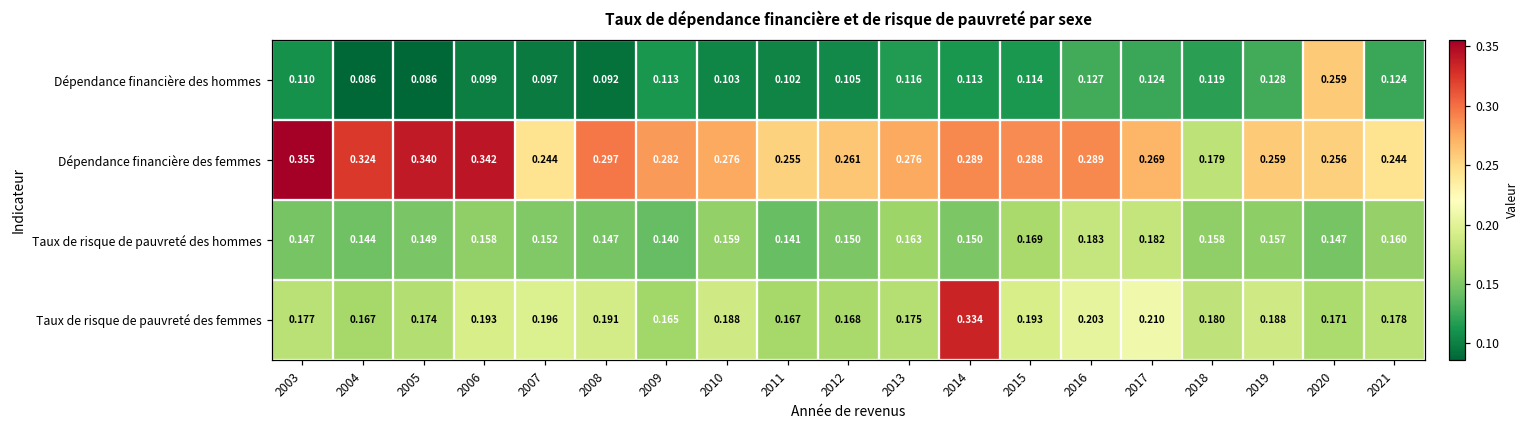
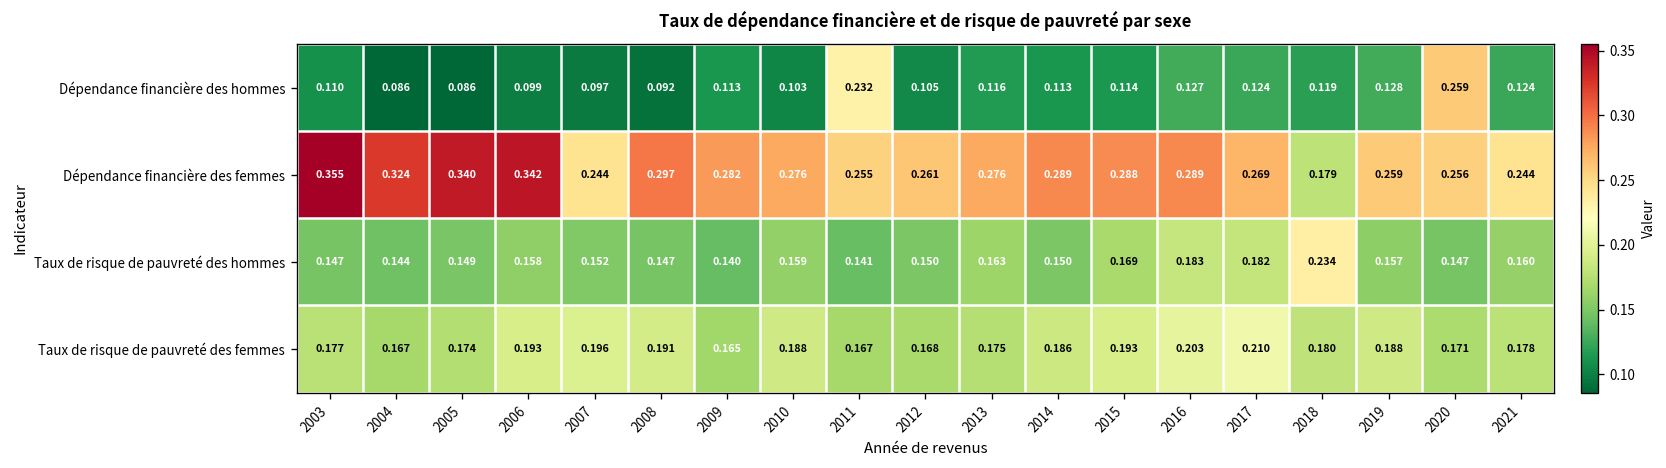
Dépendance financière des hommes, 2011: 0.102 -> 0.232
Taux de risque de pauvreté des hommes, 2018: 0.158 -> 0.234
Taux de risque de pauvreté des femmes, 2014: 0.334 -> 0.186
